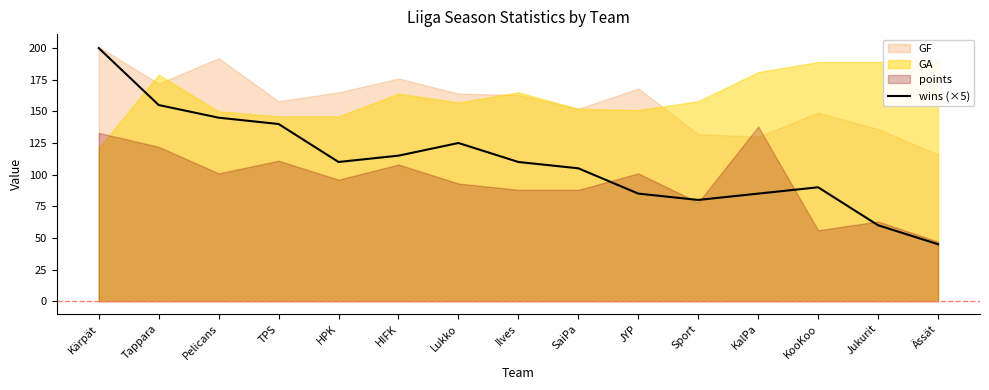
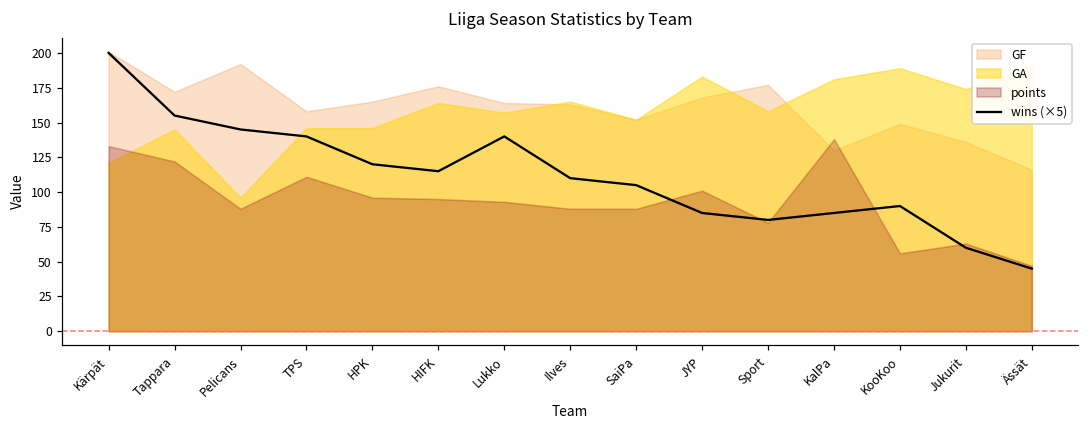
GA, Tappara: 179 -> 145
GA, Pelicans: 150 -> 96
points, Pelicans: 101 -> 88
wins (×5), HPK: 110 -> 120
points, HIFK: 108 -> 95
wins (×5), Lukko: 125 -> 140
GA, JYP: 151 -> 183
GF, Sport: 132 -> 177
GA, Jukurit: 189 -> 174
